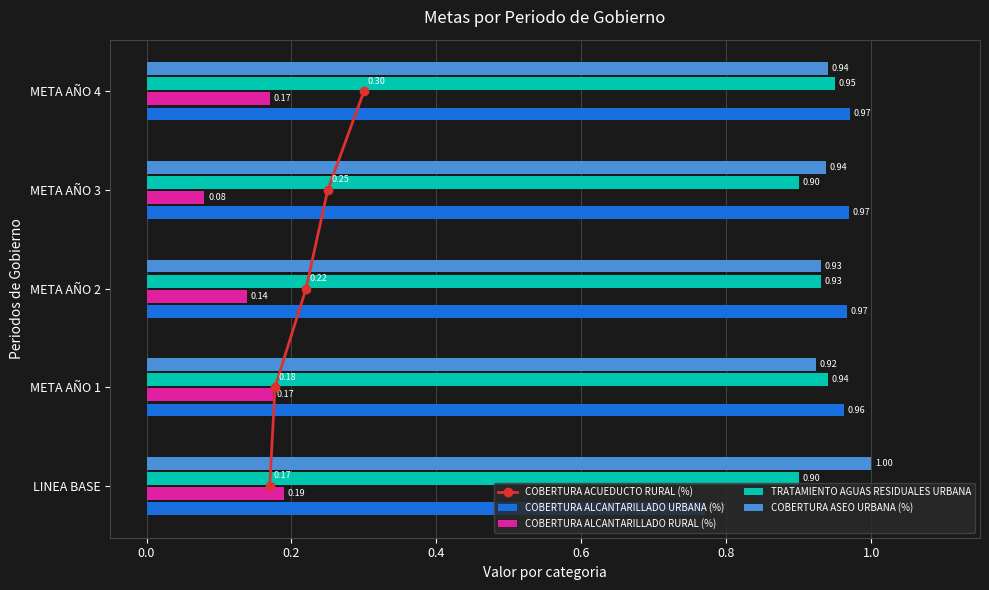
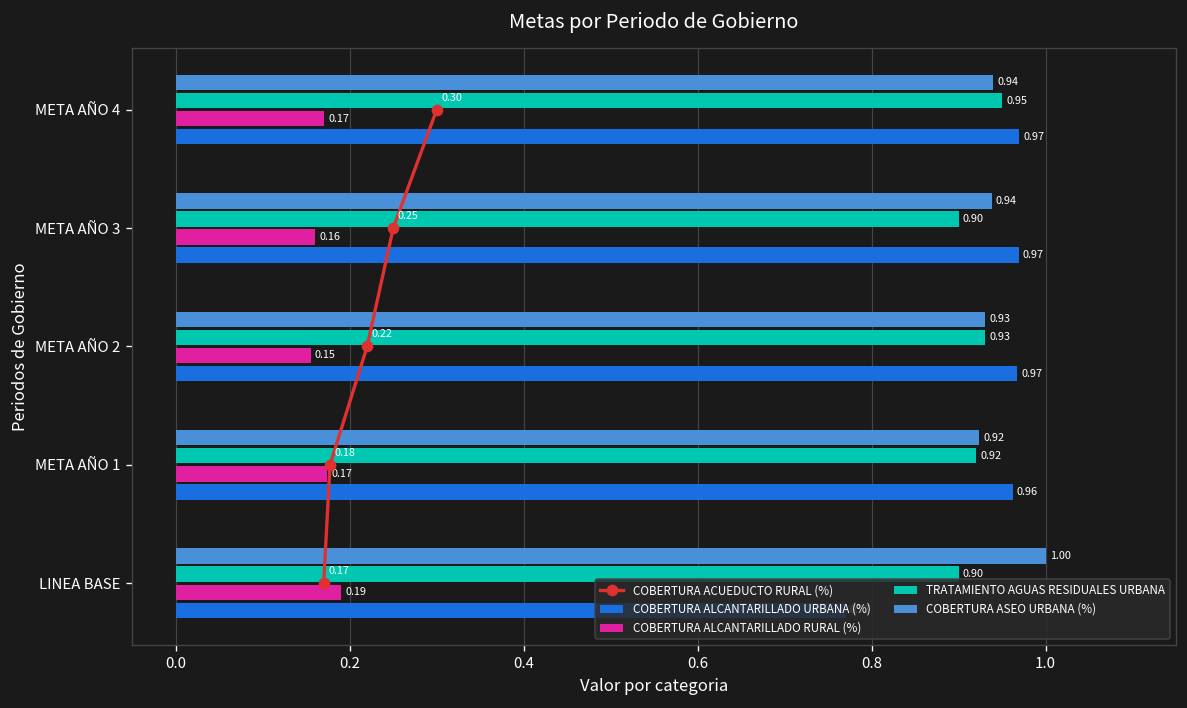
COBERTURA ALCANTARILLADO RURAL (%), META AÑO 3: 0.08 -> 0.16
COBERTURA ALCANTARILLADO RURAL (%), META AÑO 2: 0.14 -> 0.15
TRATAMIENTO AGUAS RESIDUALES URBANA, META AÑO 1: 0.94 -> 0.92
